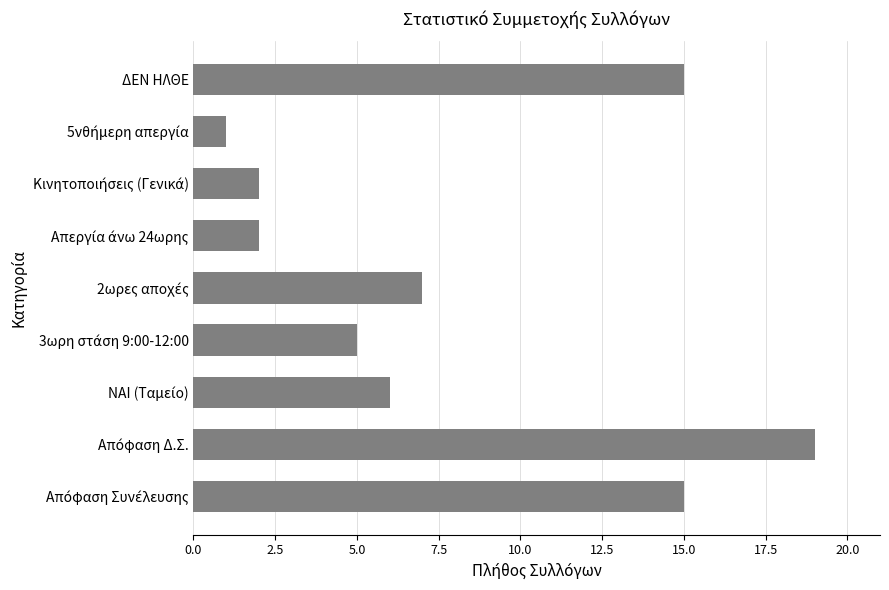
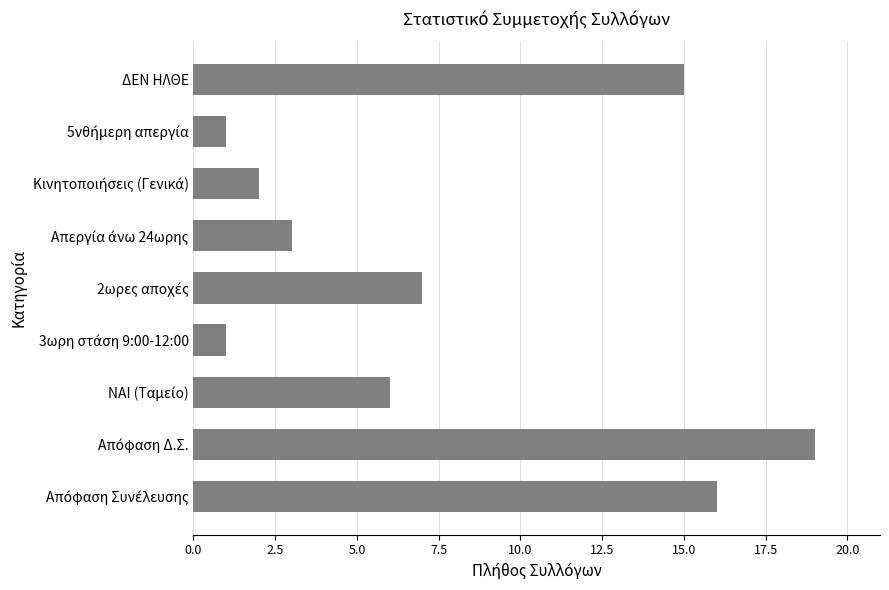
Απεργία άνω 24ωρης: 2 -> 3
3ωρη στάση 9:00-12:00: 5 -> 1
Απόφαση Συνέλευσης: 15 -> 16
